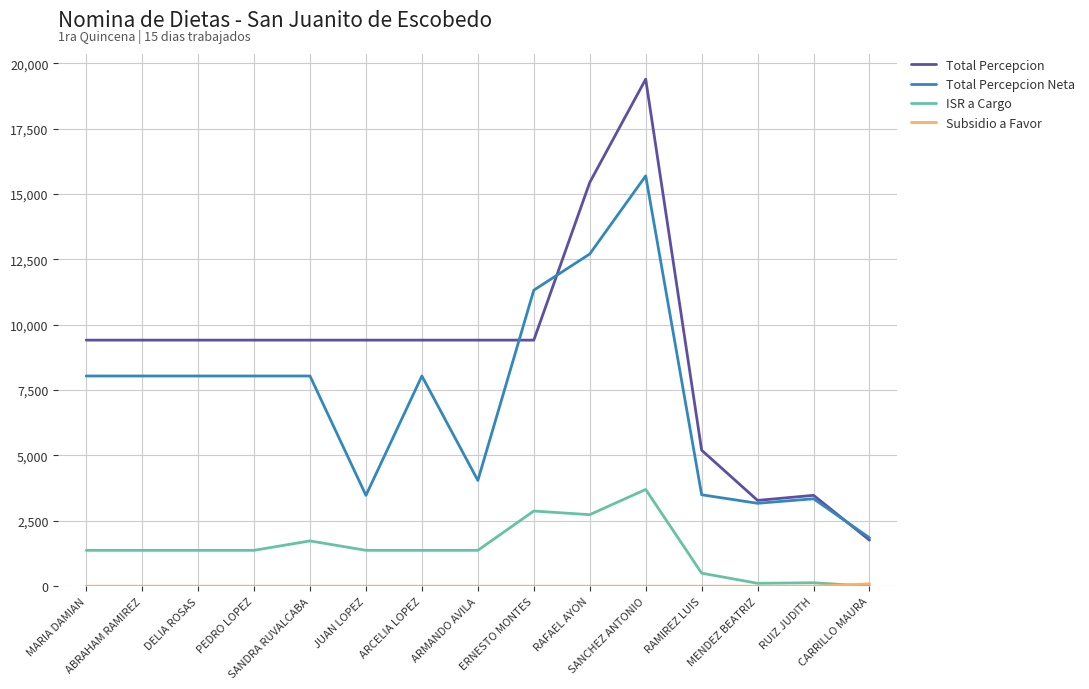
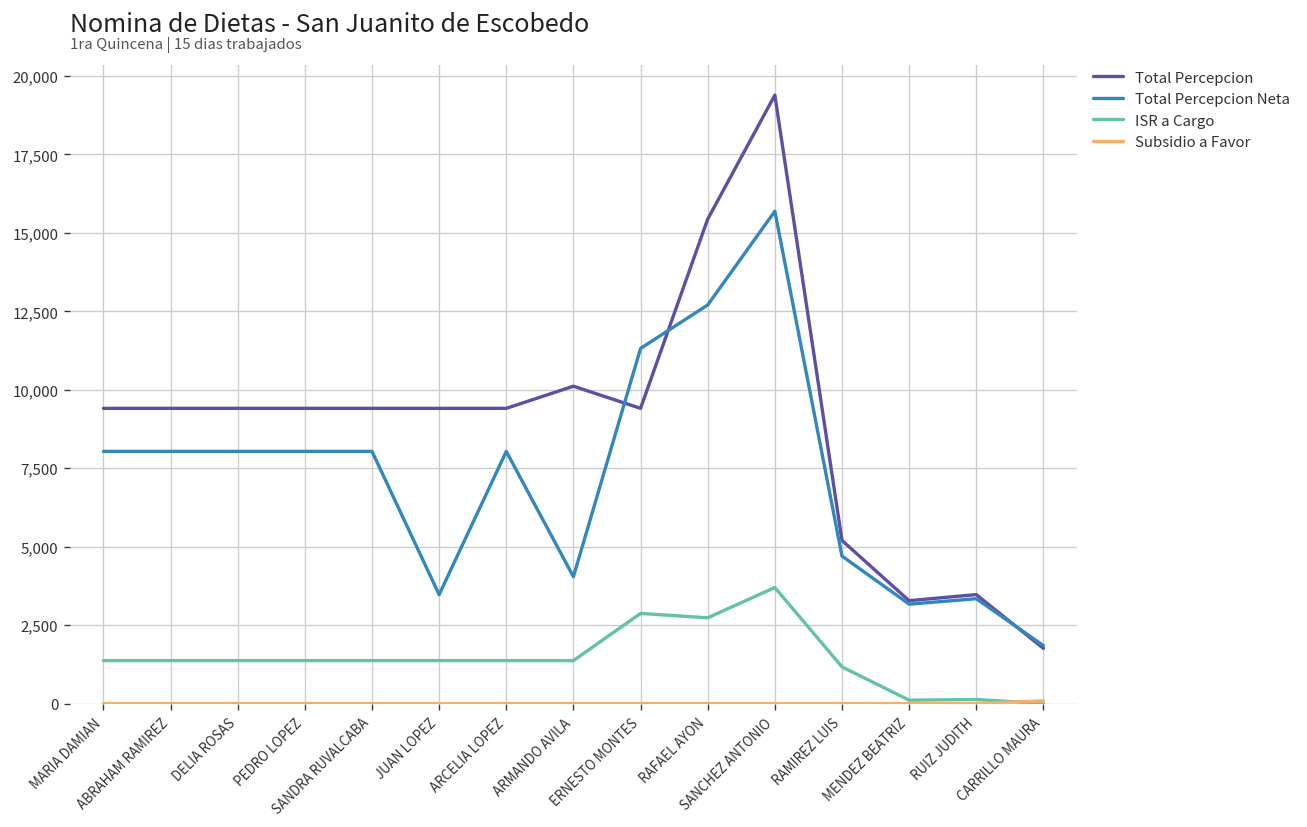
ISR a Cargo, SANDRA RUVALCABA: 1,700 -> 1,400
Total Percepcion, ARMANDO AVILA: 9,400 -> 10,100
Total Percepcion Neta, RAMIREZ LUIS: 3,500 -> 4,700
ISR a Cargo, RAMIREZ LUIS: 500 -> 1,200
